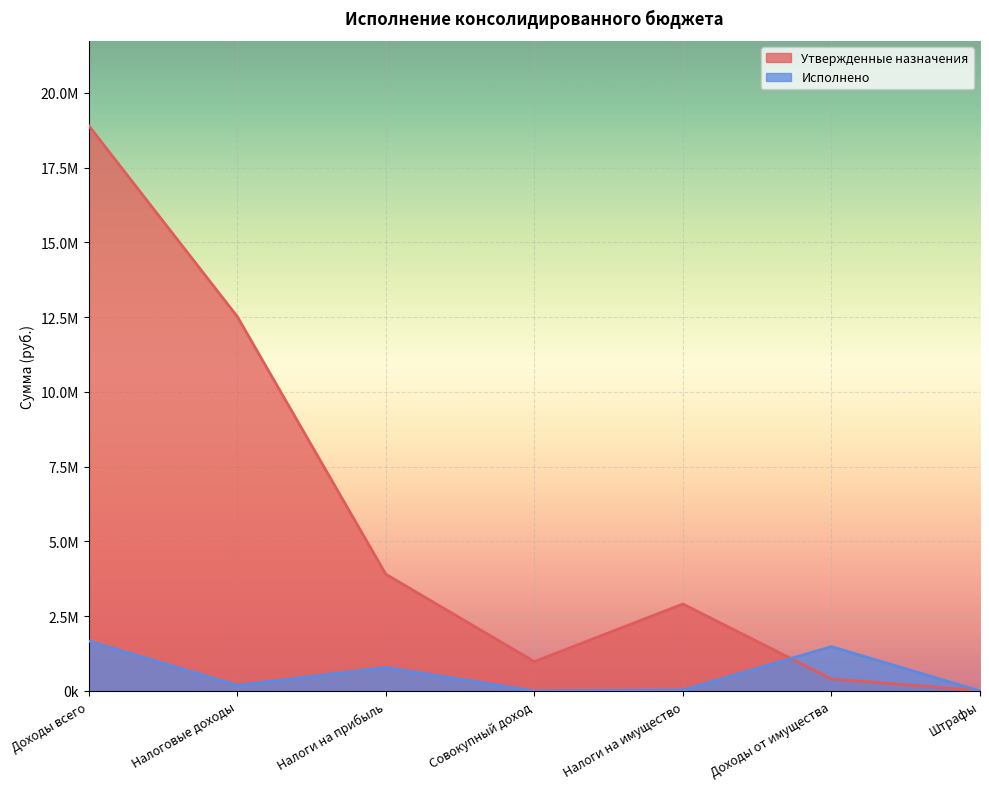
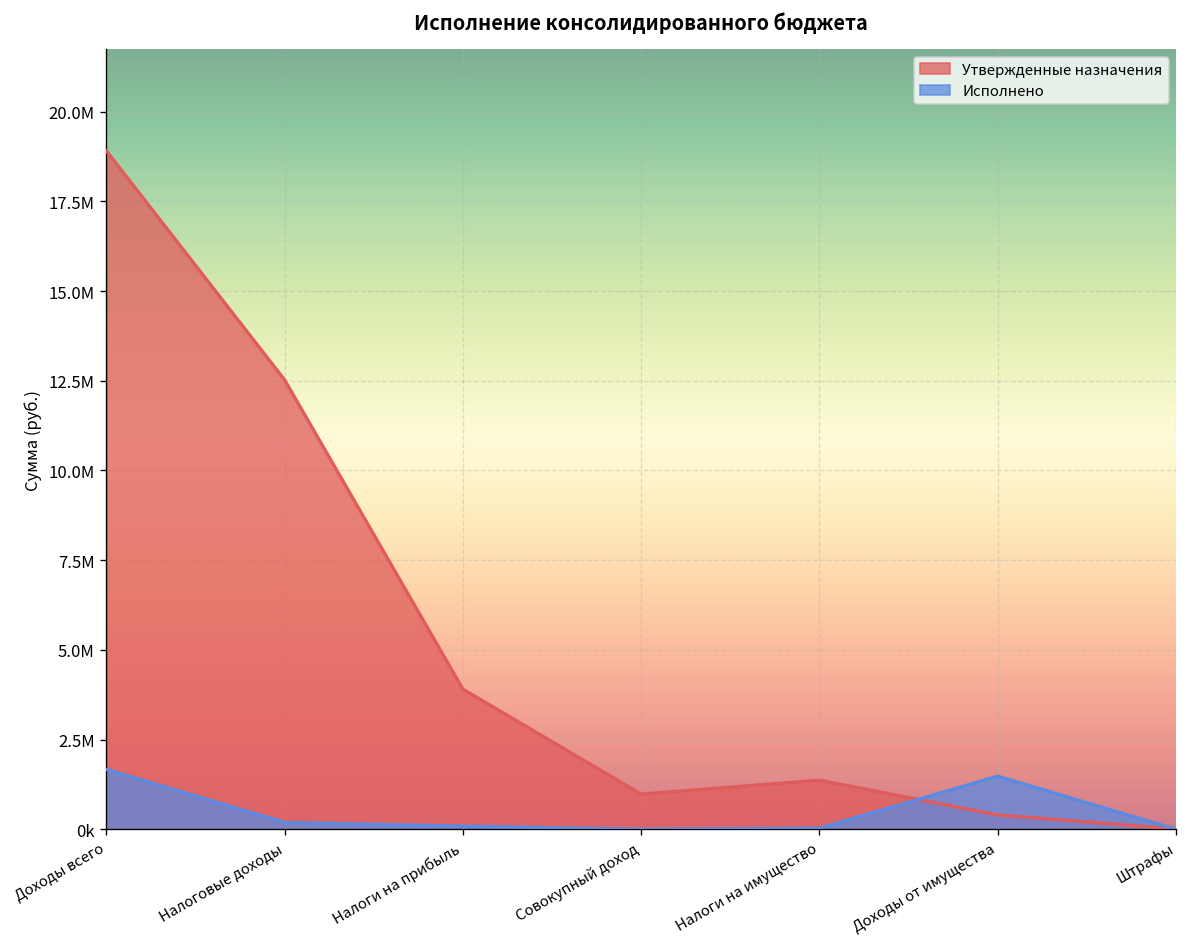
Исполнено, Налоги на прибыль: 800000 -> 100000
Утвержденные назначения, Налоги на имущество: 2900000 -> 1400000
